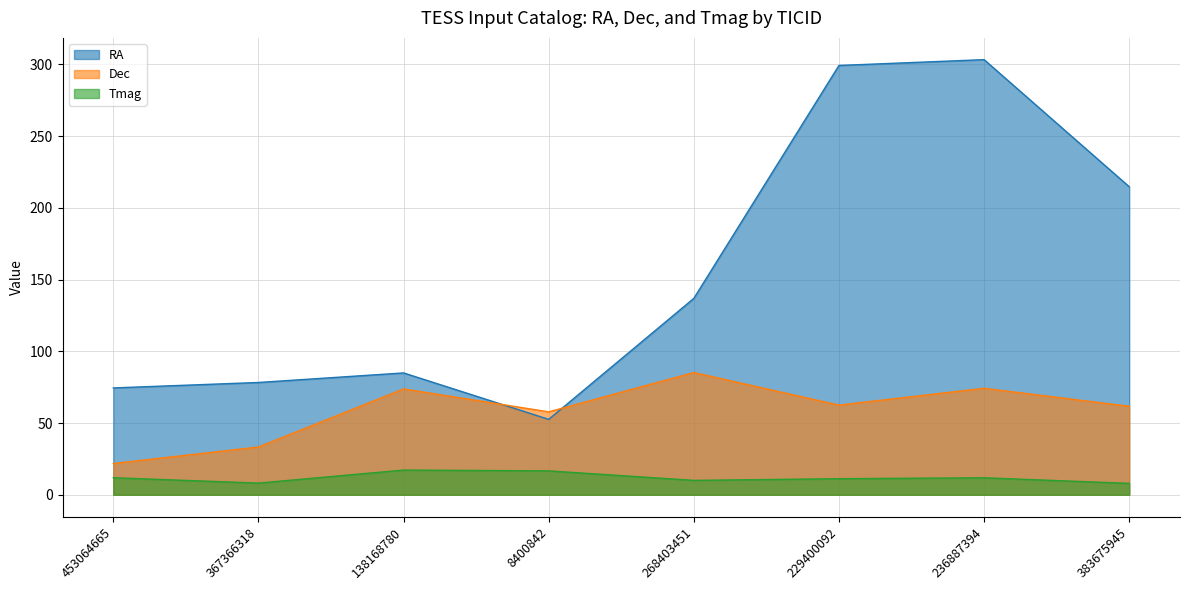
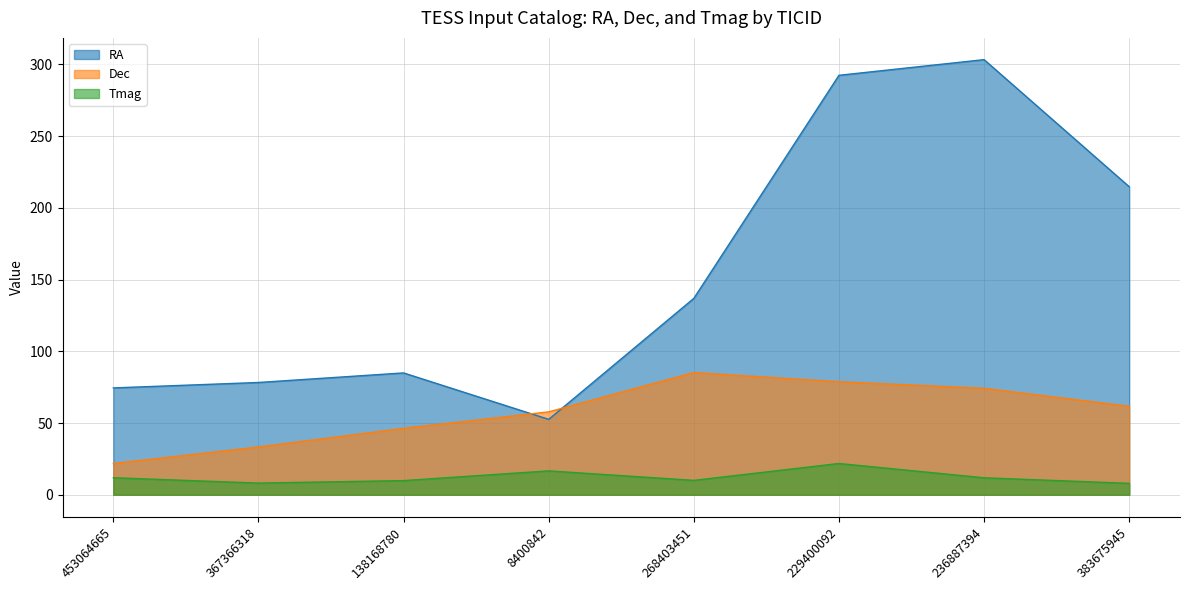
Dec, 138168780: 74 -> 46
Tmag, 138168780: 17 -> 10
RA, 229400092: 299 -> 292
Dec, 229400092: 63 -> 79
Tmag, 229400092: 11 -> 22
